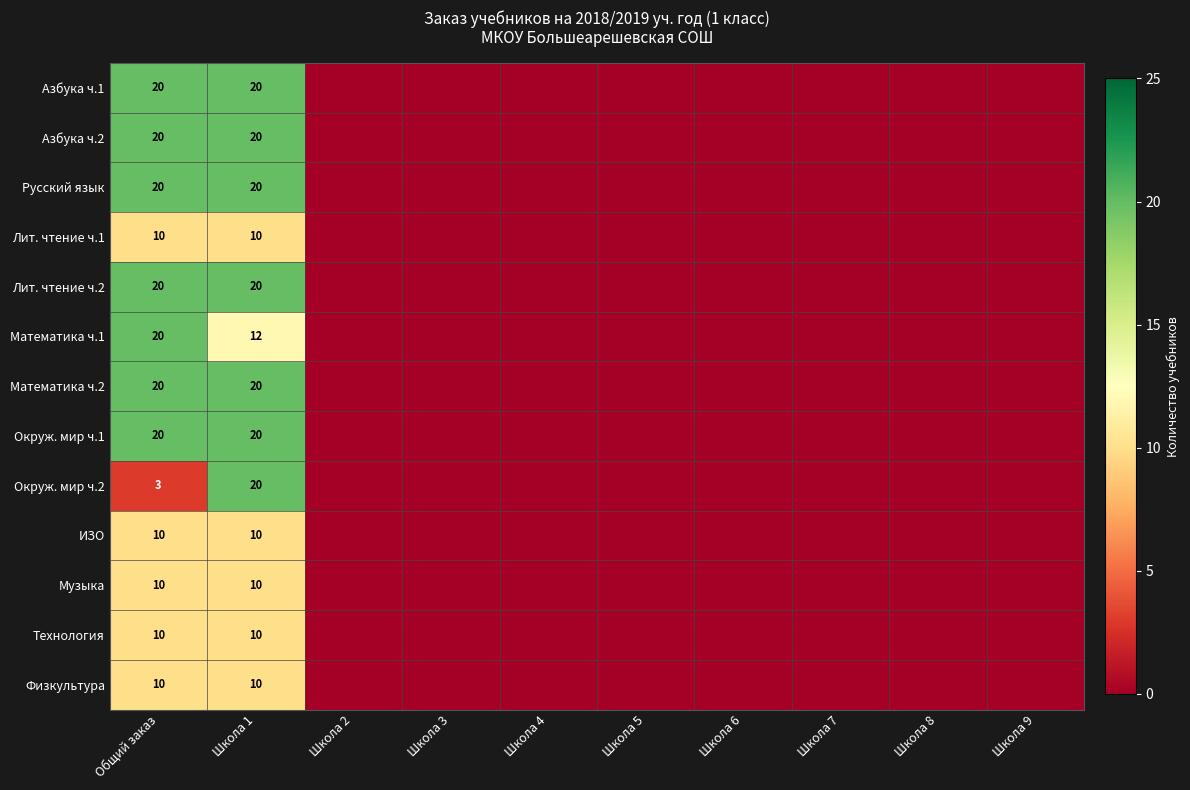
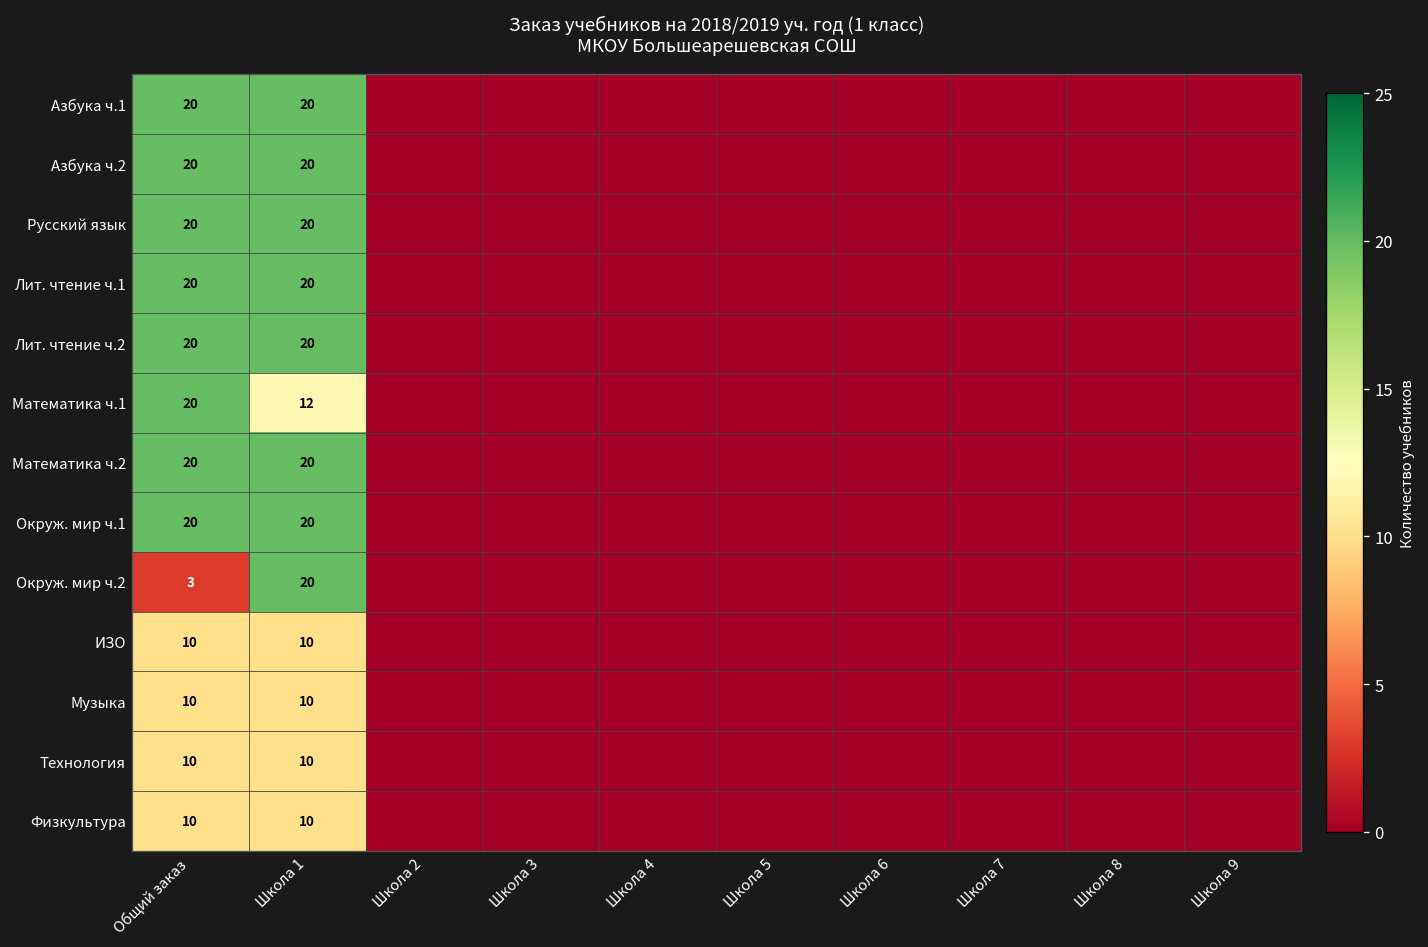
Лит. чтение ч.1, Общий заказ: 10 -> 20
Лит. чтение ч.1, Школа 1: 10 -> 20
